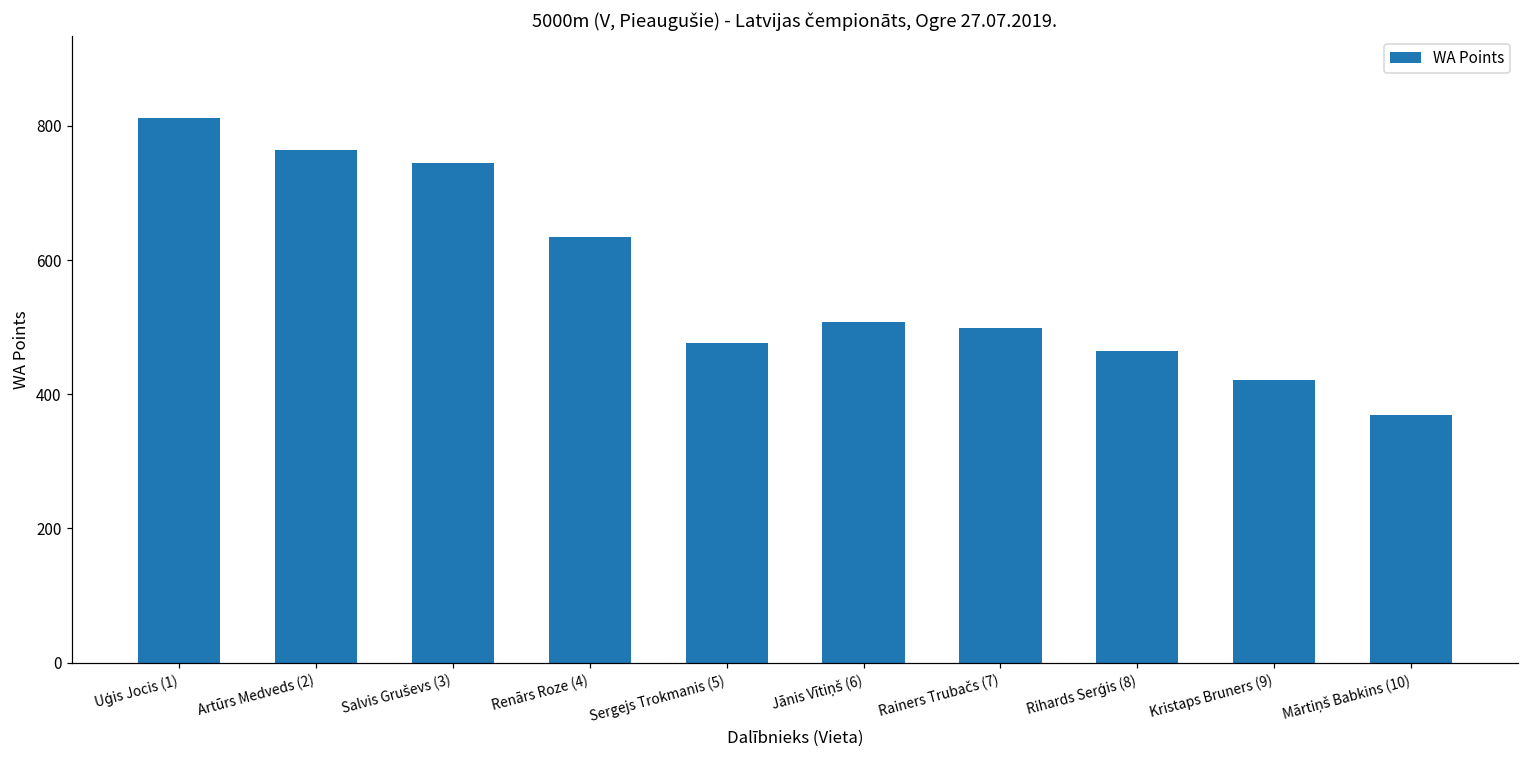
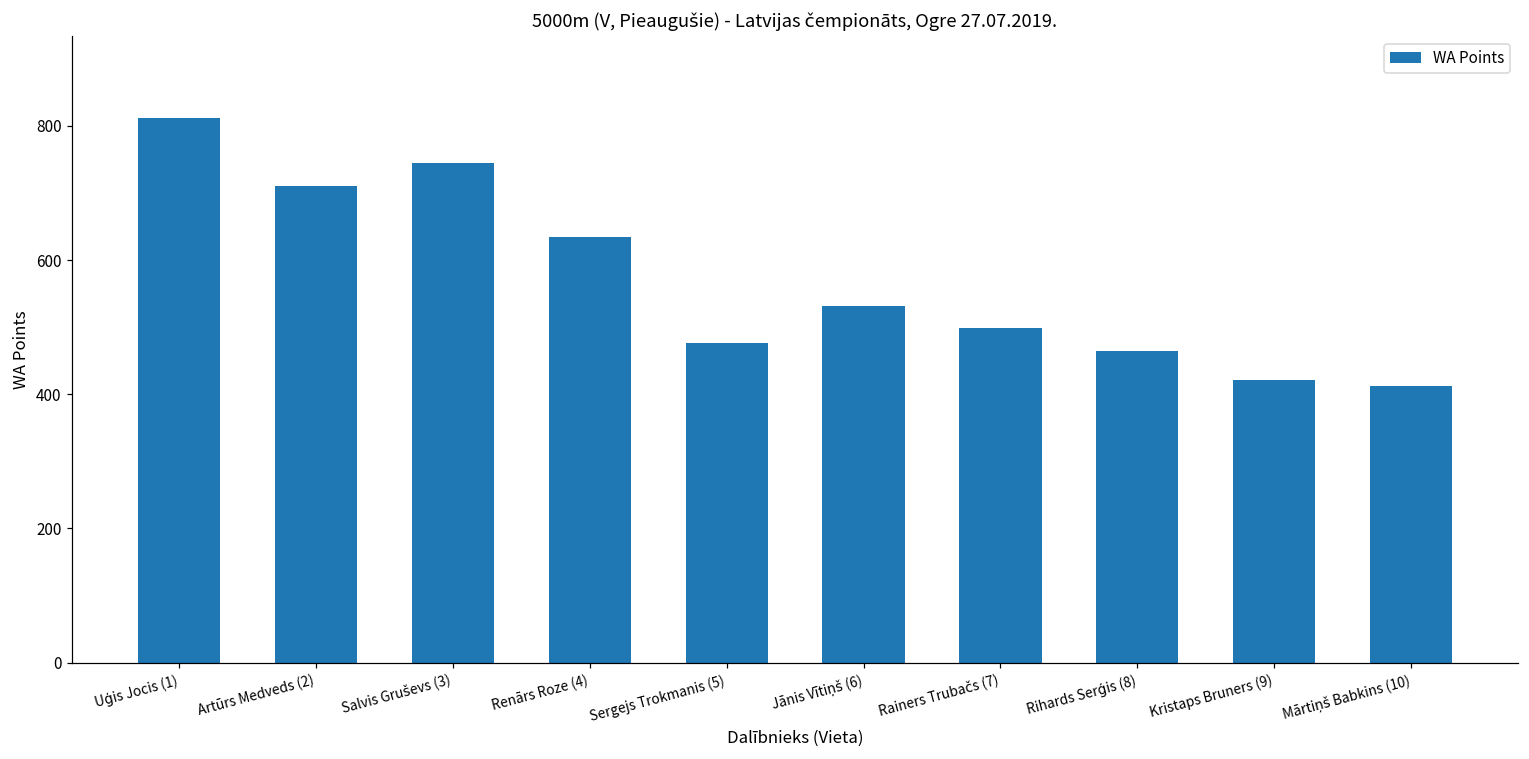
Artūrs Medveds (2): 760 -> 710
Jānis Vītiņš (6): 510 -> 530
Mārtiņš Babkins (10): 370 -> 410
